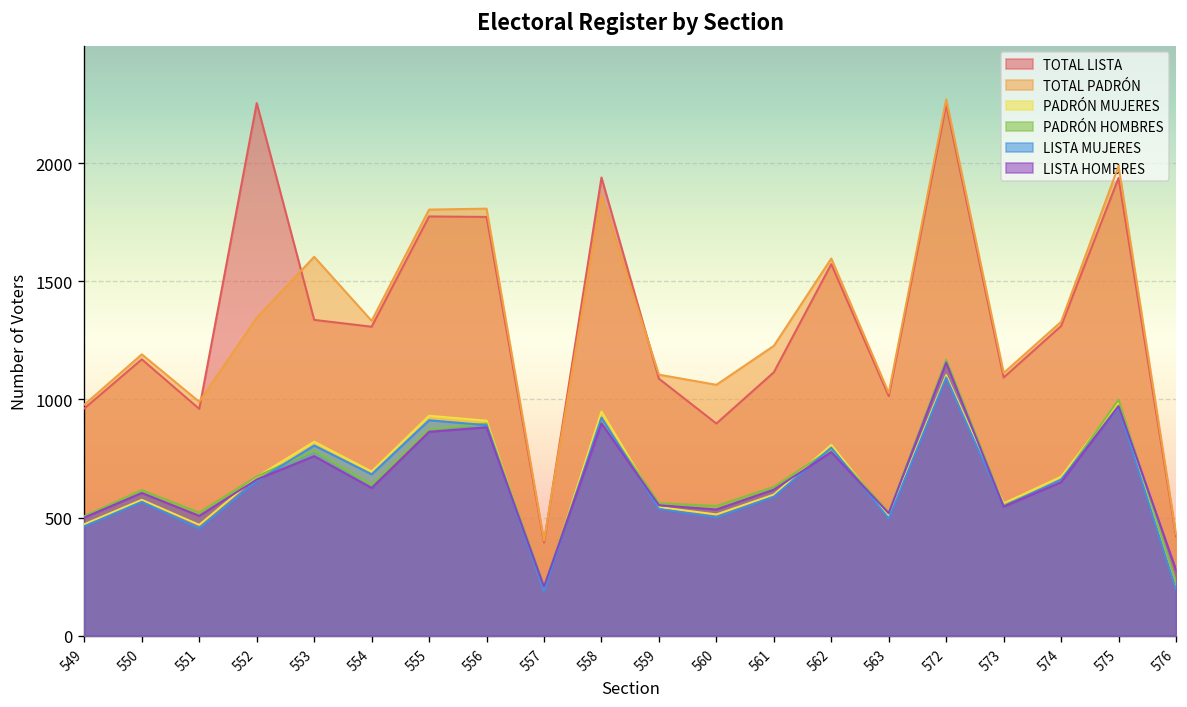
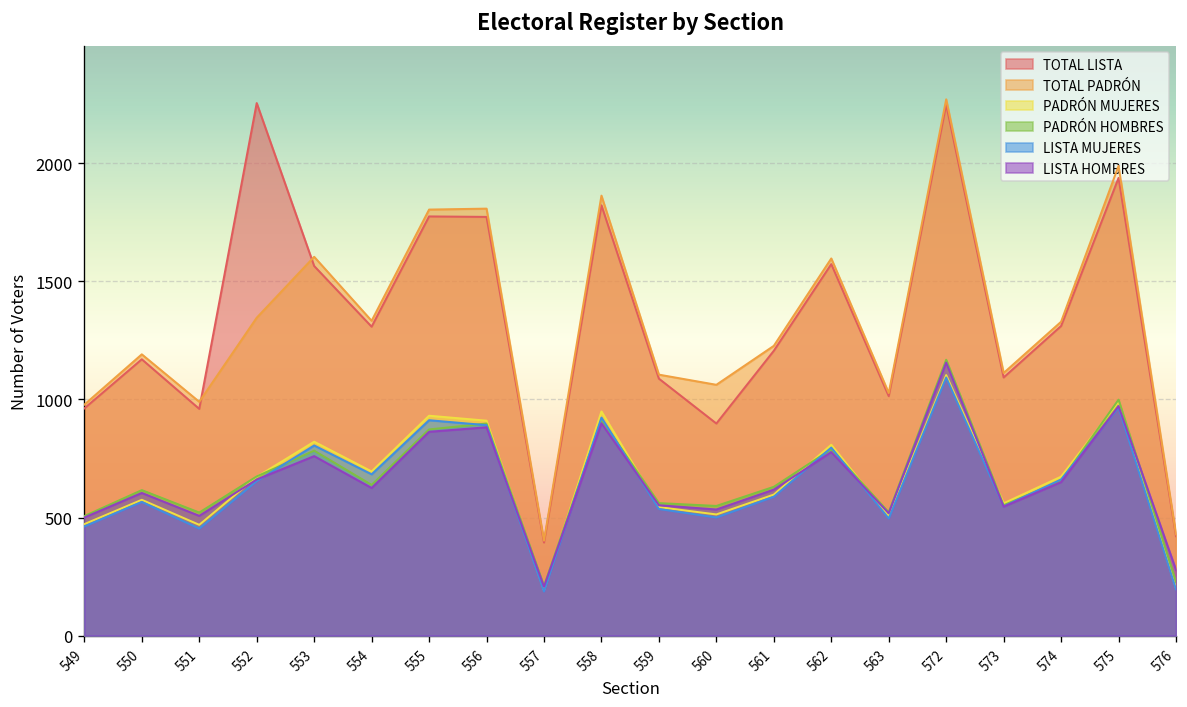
TOTAL LISTA, 553: 1340 -> 1570
TOTAL LISTA, 558: 1940 -> 1820
TOTAL LISTA, 561: 1120 -> 1210
